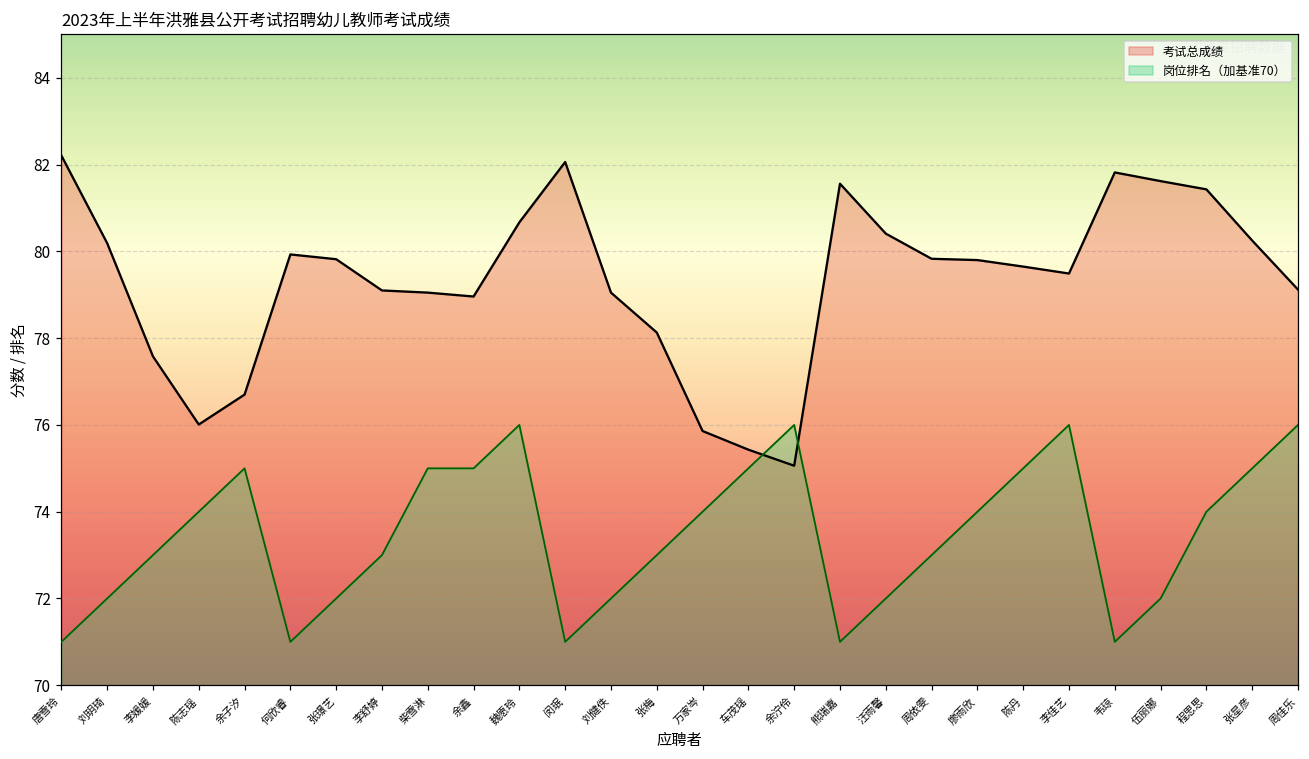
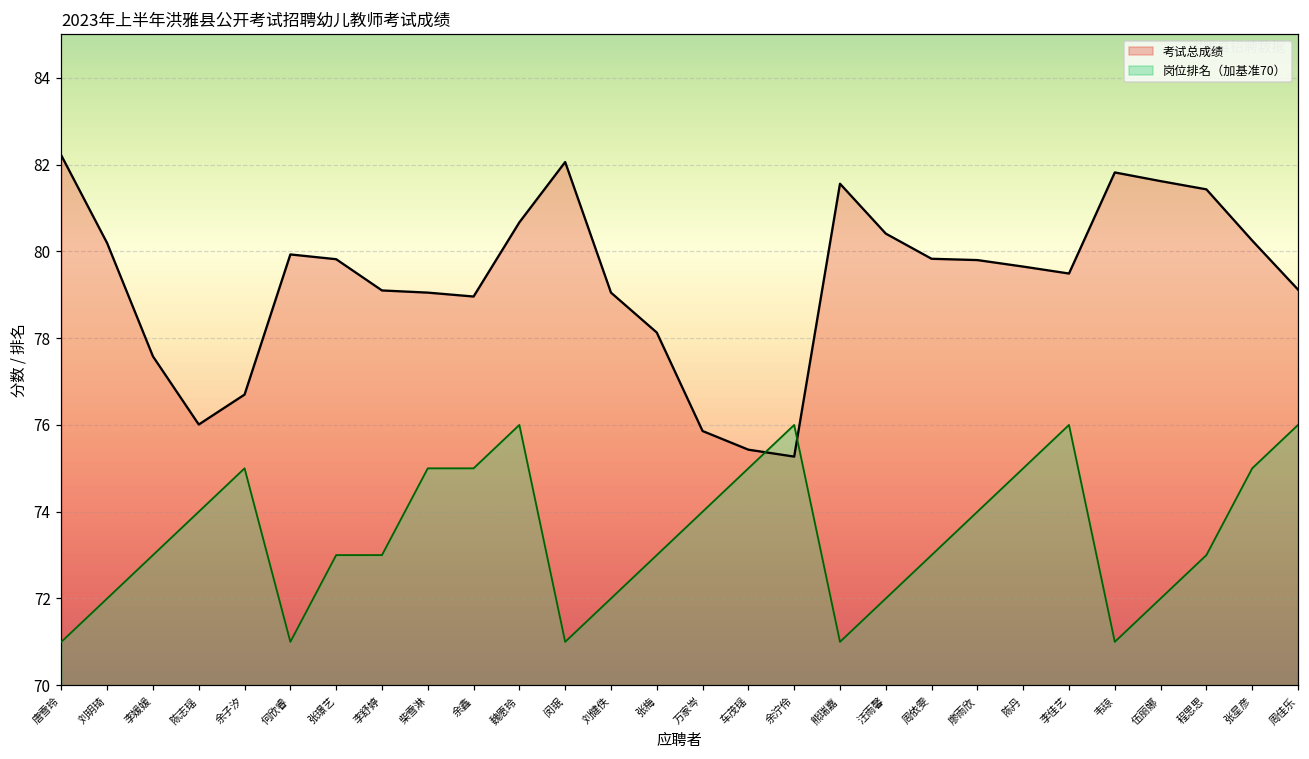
岗位排名（加基准70）, 张璟艺: 72.0 -> 73.0
考试总成绩, 余泞伶: 75.1 -> 75.3
岗位排名（加基准70）, 程思思: 74.0 -> 73.0
